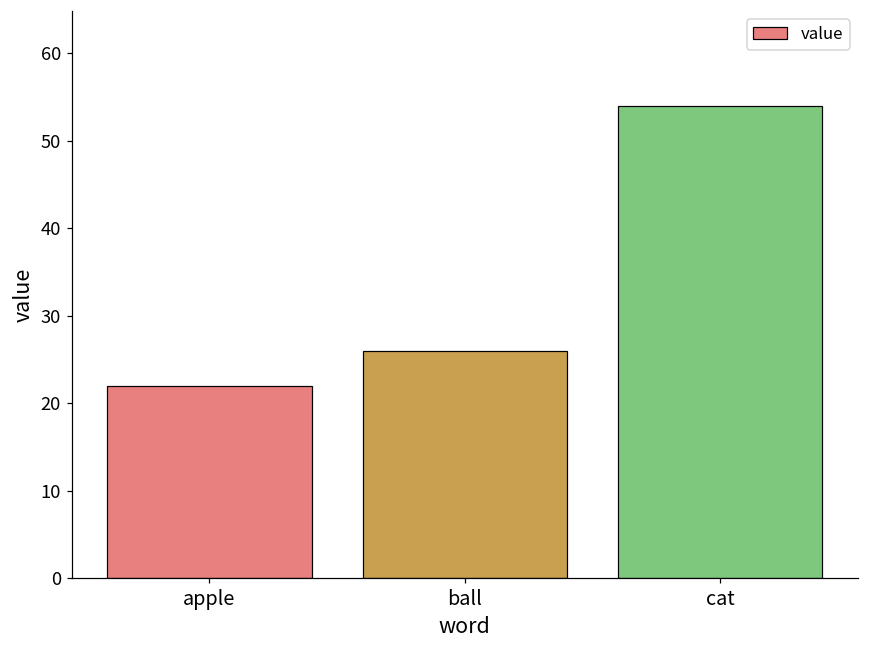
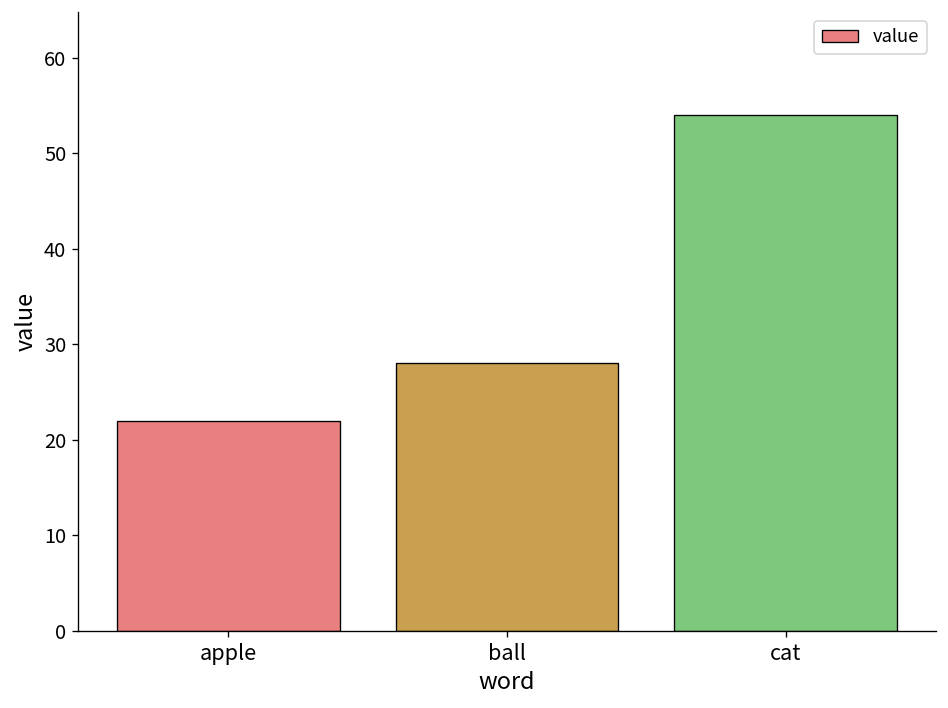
ball: 26 -> 28
